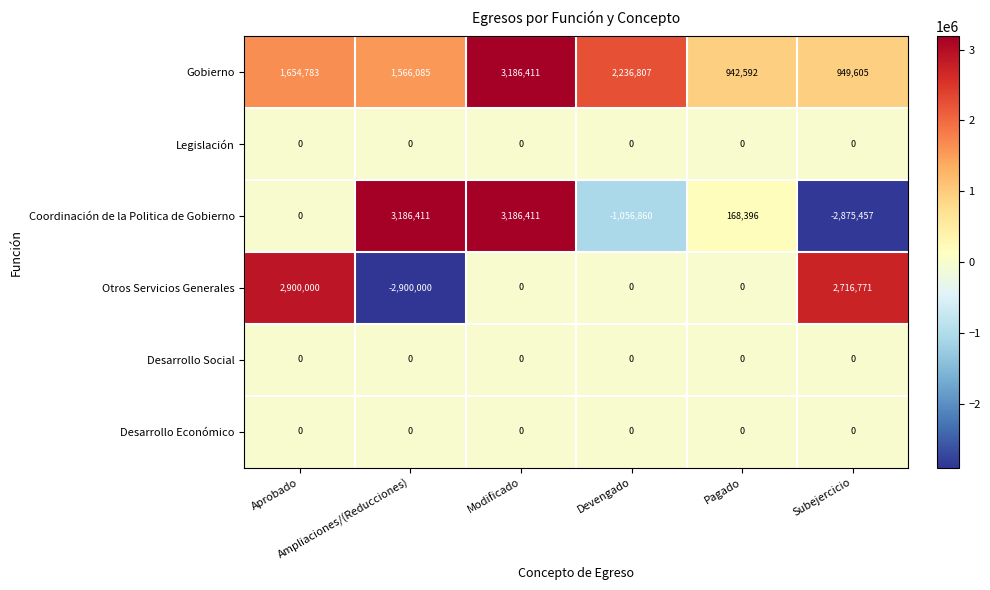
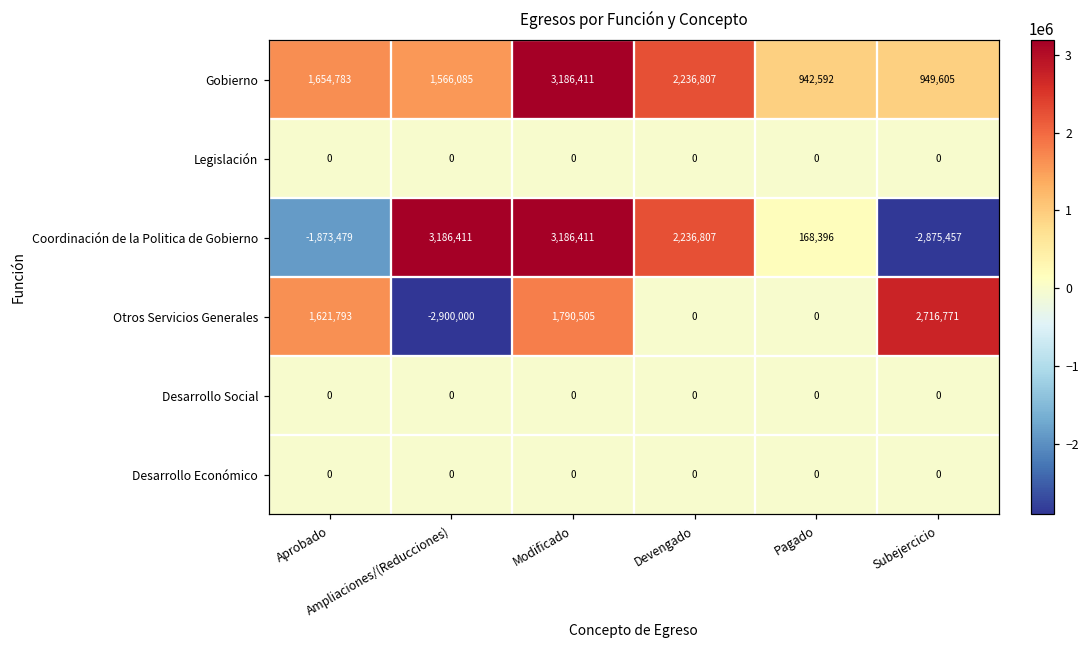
Coordinación de la Politica de Gobierno, Aprobado: 0 -> -1,873,479
Coordinación de la Politica de Gobierno, Devengado: -1,056,860 -> 2,236,807
Otros Servicios Generales, Aprobado: 2,900,000 -> 1,621,793
Otros Servicios Generales, Modificado: 0 -> 1,790,505
